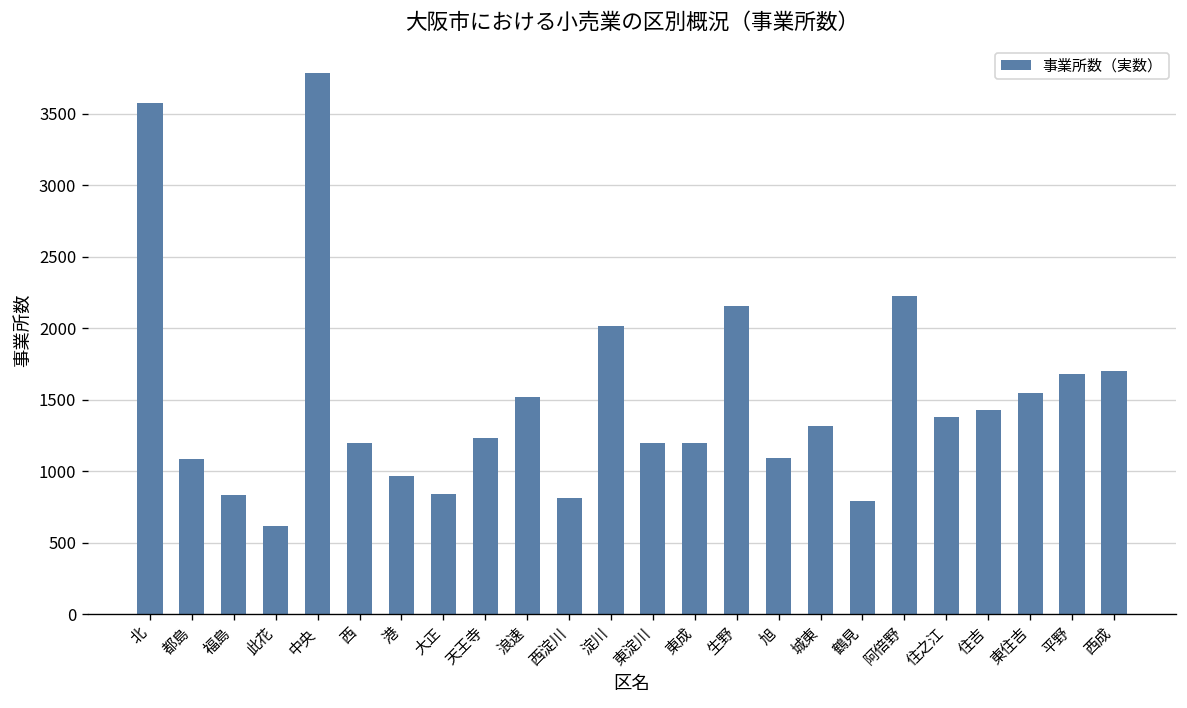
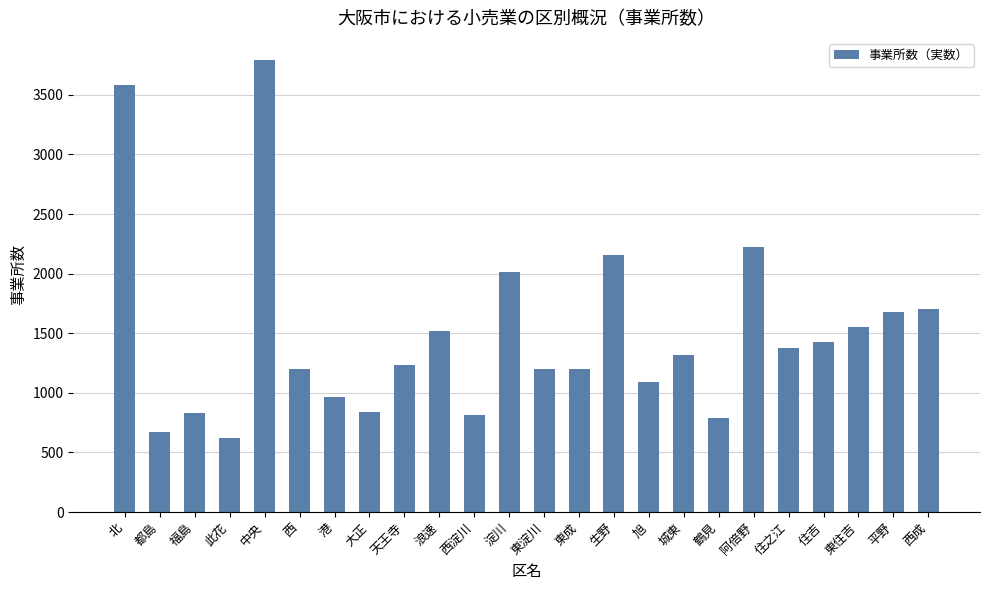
都島: 1090 -> 670
